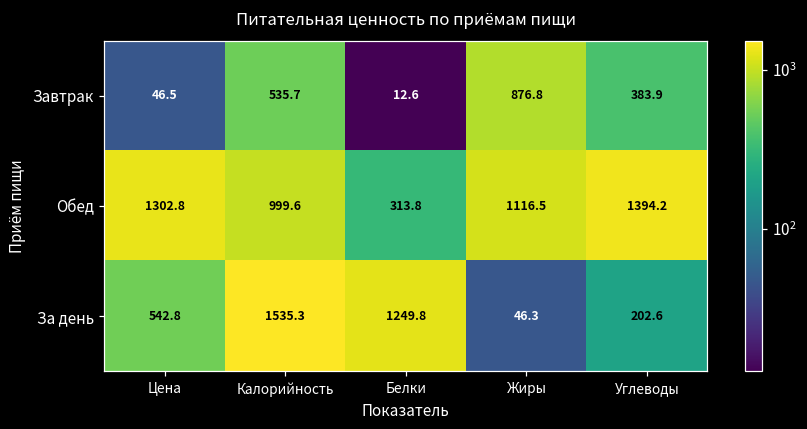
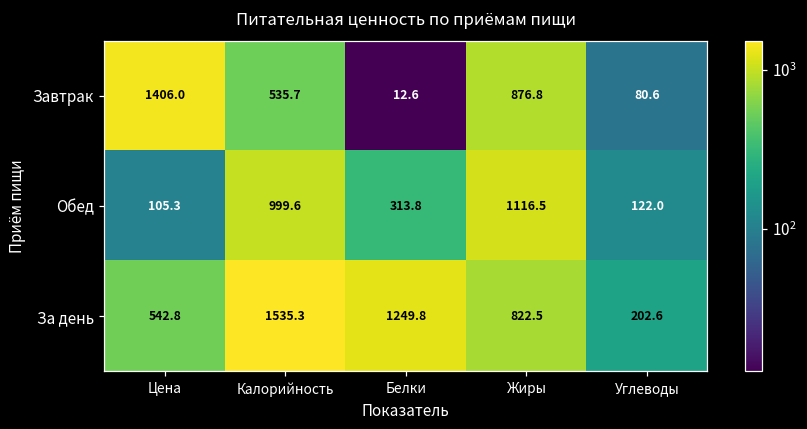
Завтрак, Цена: 46.5 -> 1406.0
Завтрак, Углеводы: 383.9 -> 80.6
Обед, Цена: 1302.8 -> 105.3
Обед, Углеводы: 1394.2 -> 122.0
За день, Жиры: 46.3 -> 822.5
